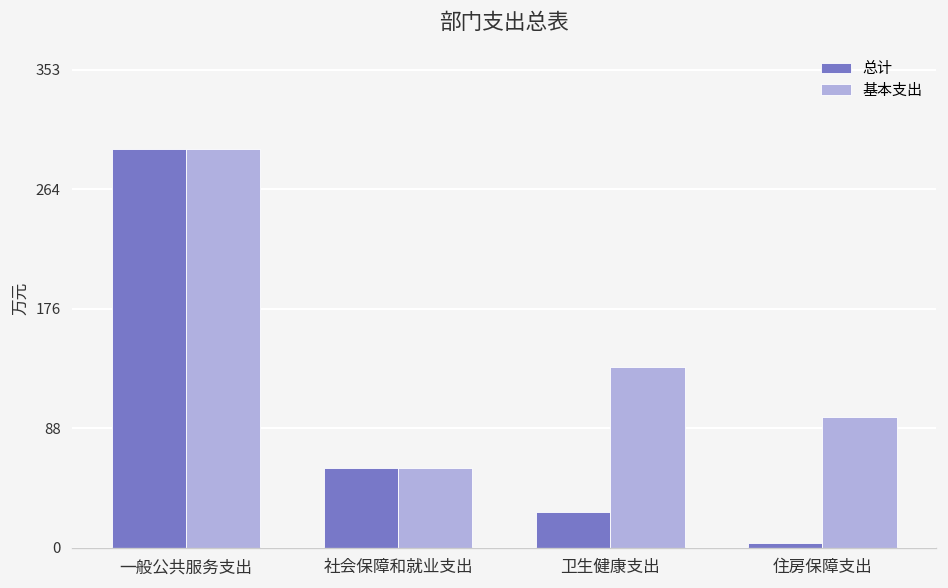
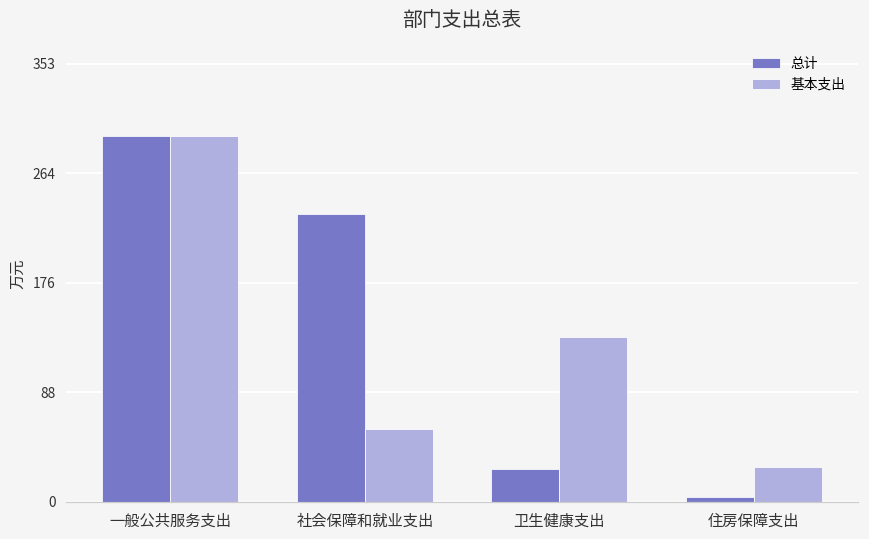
总计, 社会保障和就业支出: 59 -> 232
基本支出, 住房保障支出: 96 -> 28
